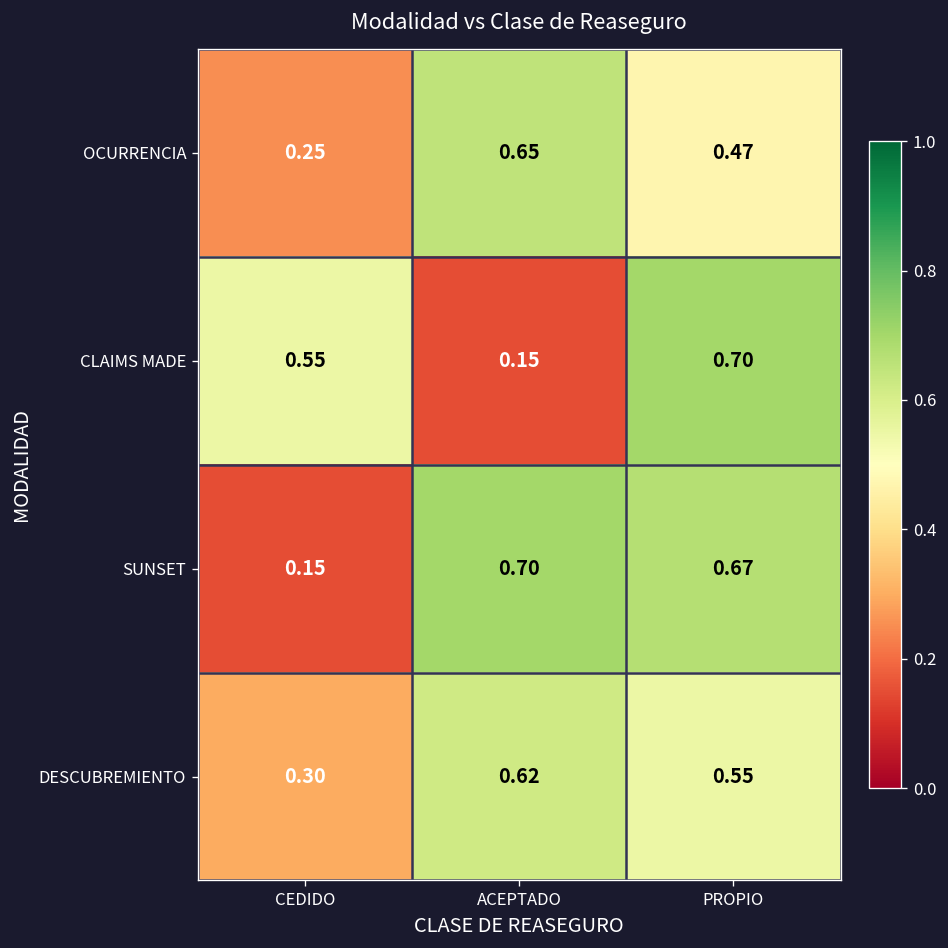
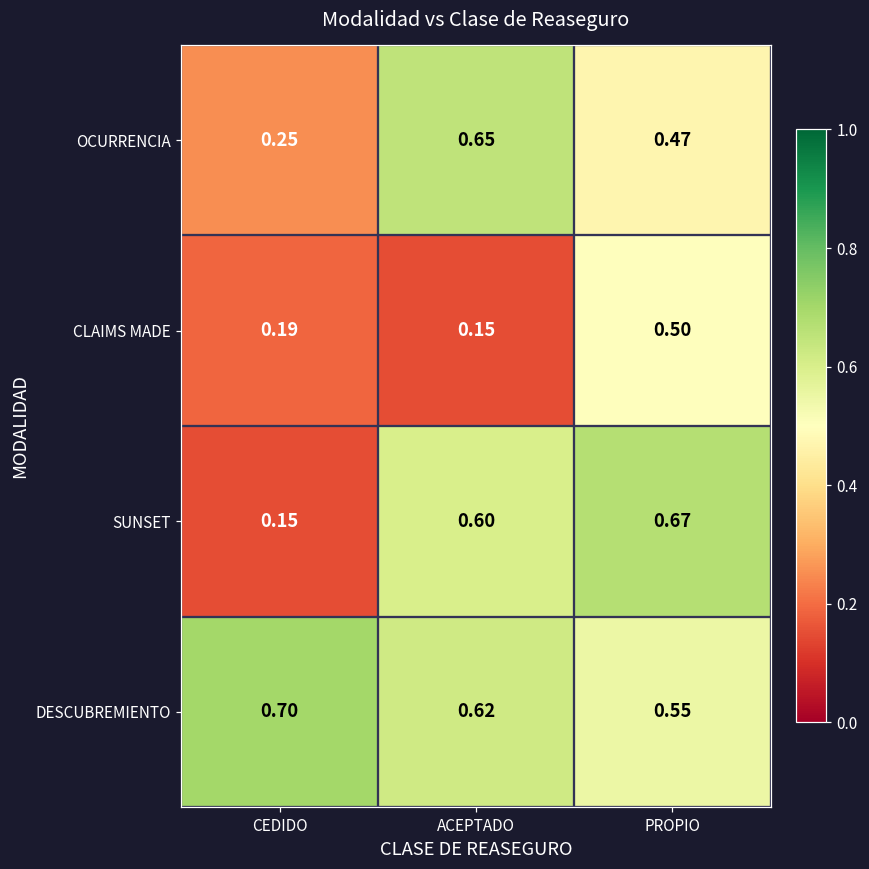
CLAIMS MADE, CEDIDO: 0.55 -> 0.19
CLAIMS MADE, PROPIO: 0.70 -> 0.50
SUNSET, ACEPTADO: 0.70 -> 0.60
DESCUBREMIENTO, CEDIDO: 0.30 -> 0.70
